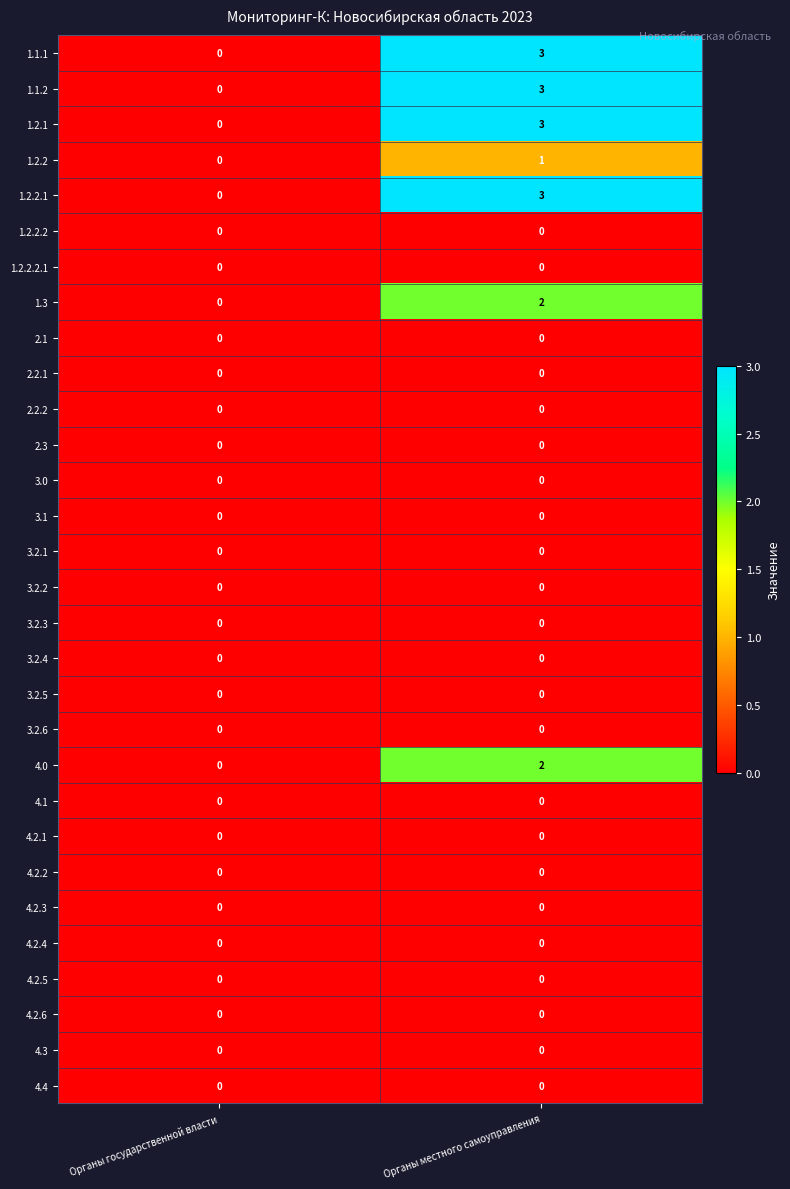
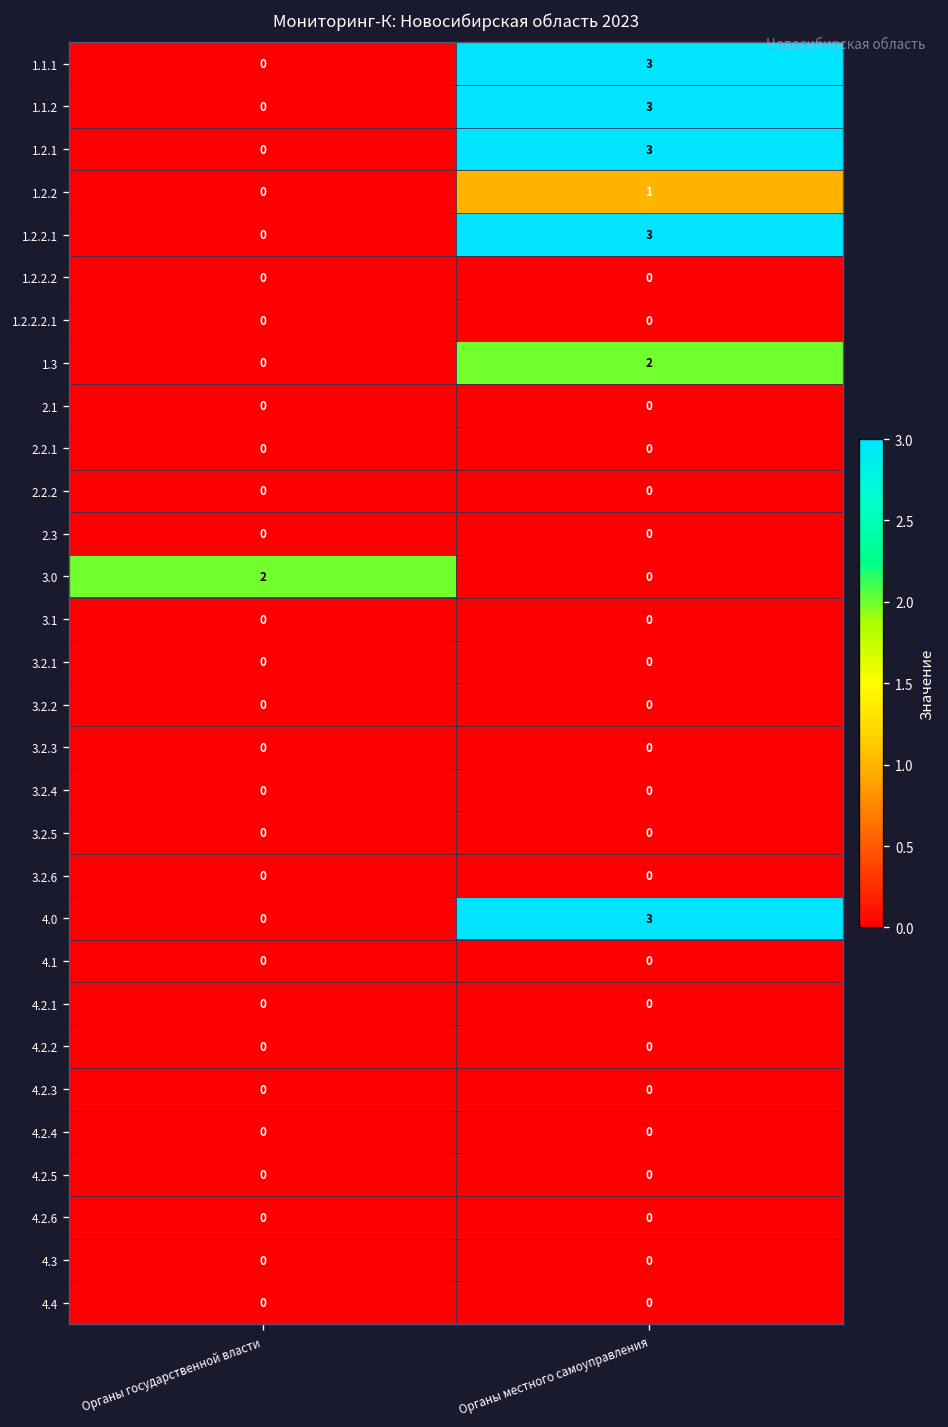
3.0, Органы государственной власти: 0 -> 2
4.0, Органы местного самоуправления: 2 -> 3
